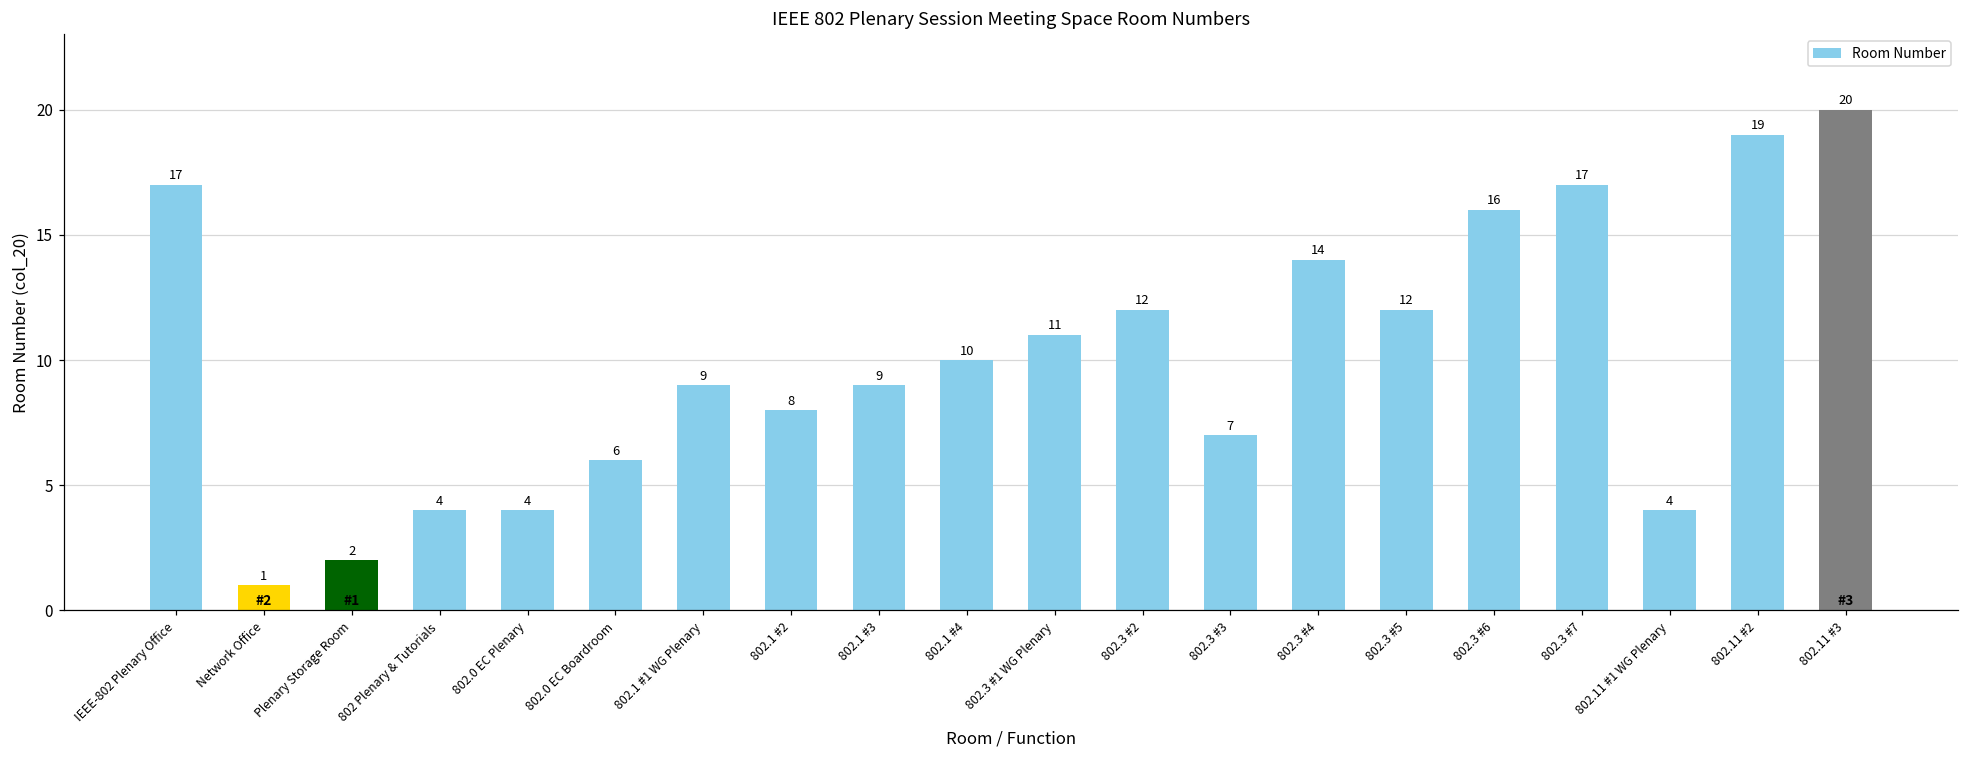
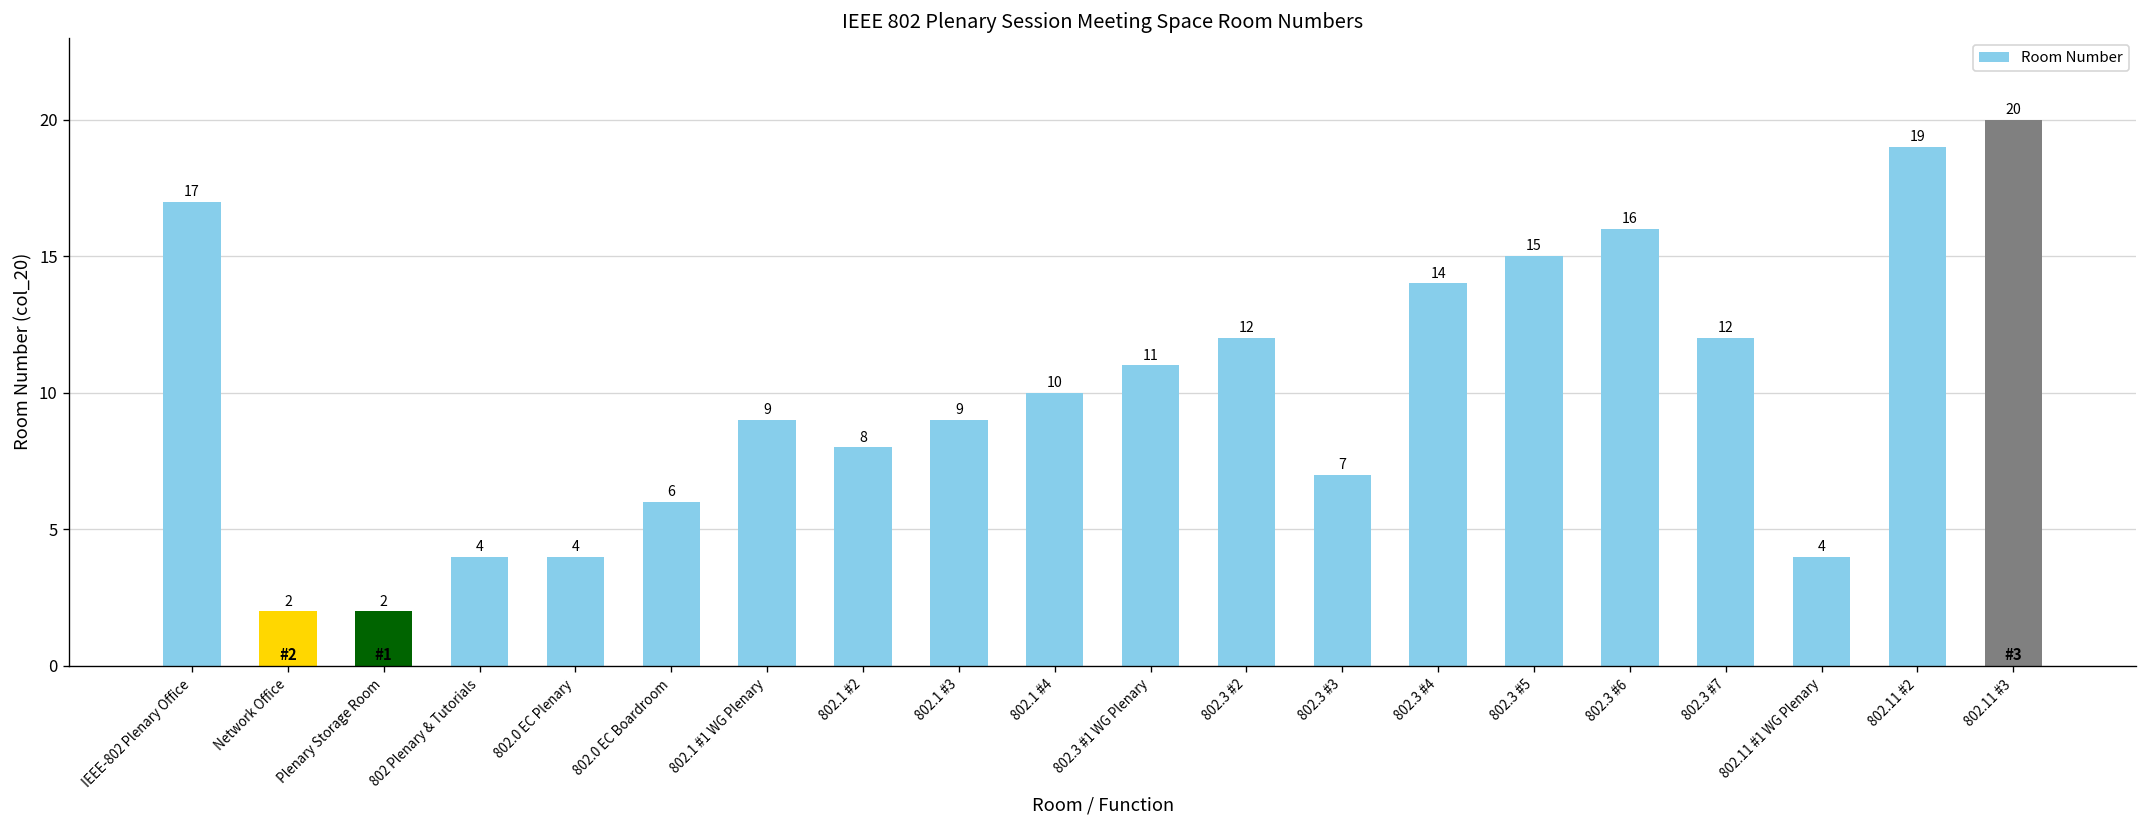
Network Office: 1 -> 2
802.3 #5: 12 -> 15
802.3 #7: 17 -> 12
